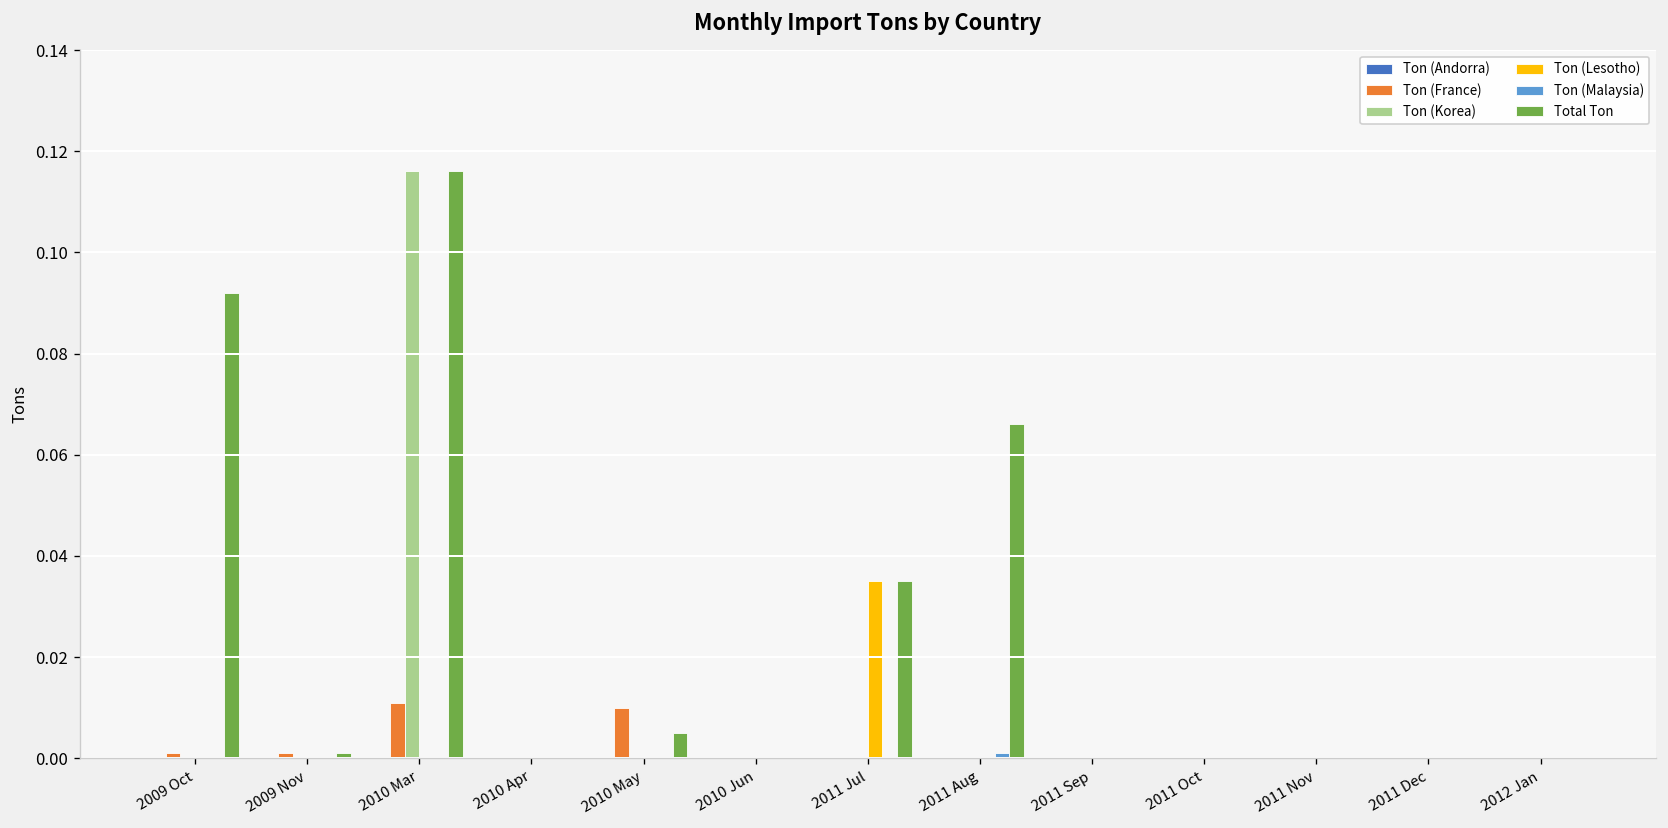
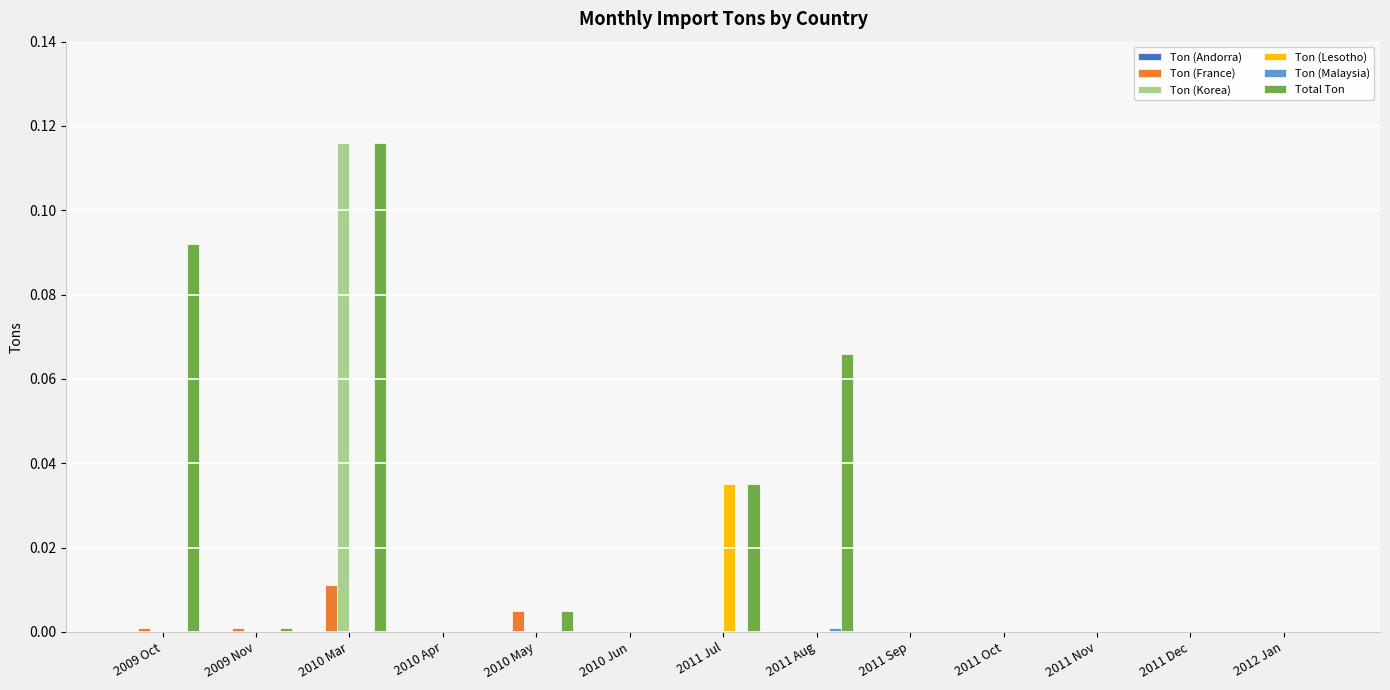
Ton (France), 2010 May: 0.010 -> 0.005
